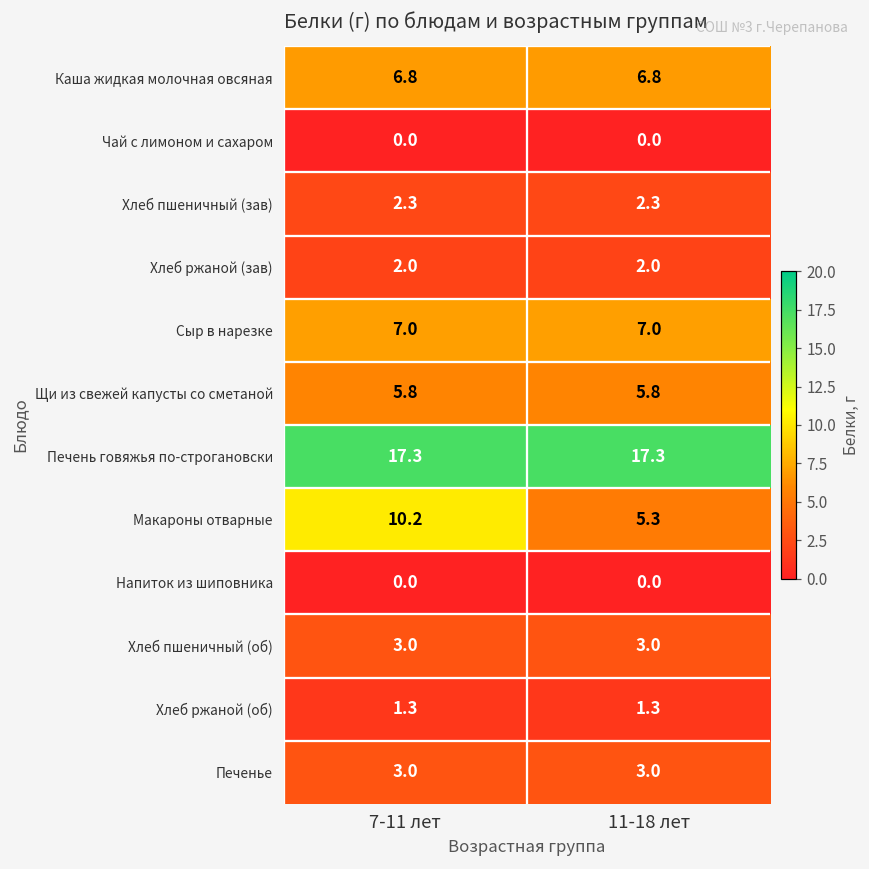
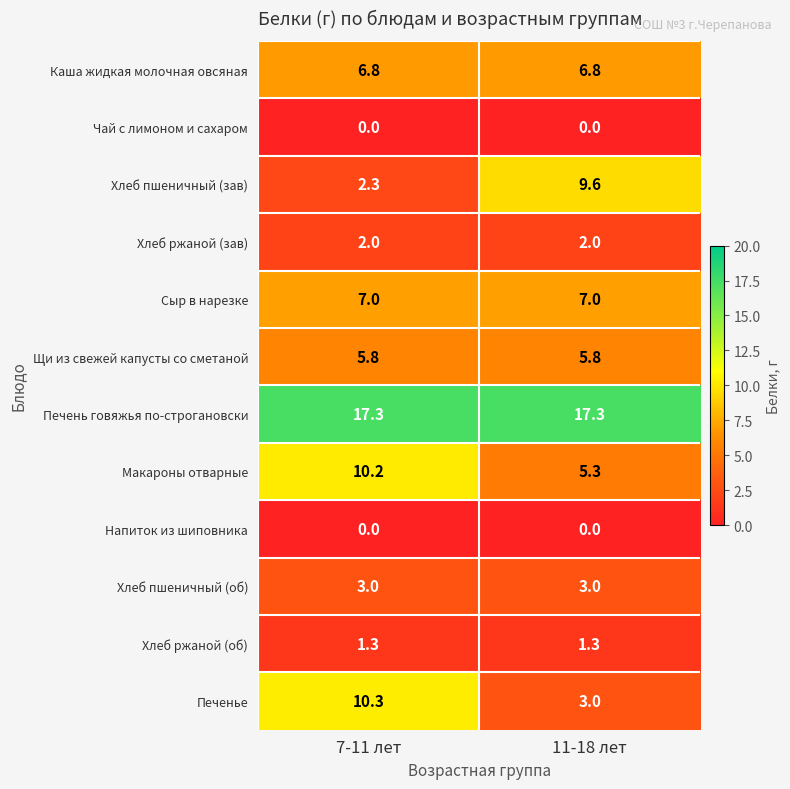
Хлеб пшеничный (зав), 11-18 лет: 2.3 -> 9.6
Печенье, 7-11 лет: 3.0 -> 10.3
